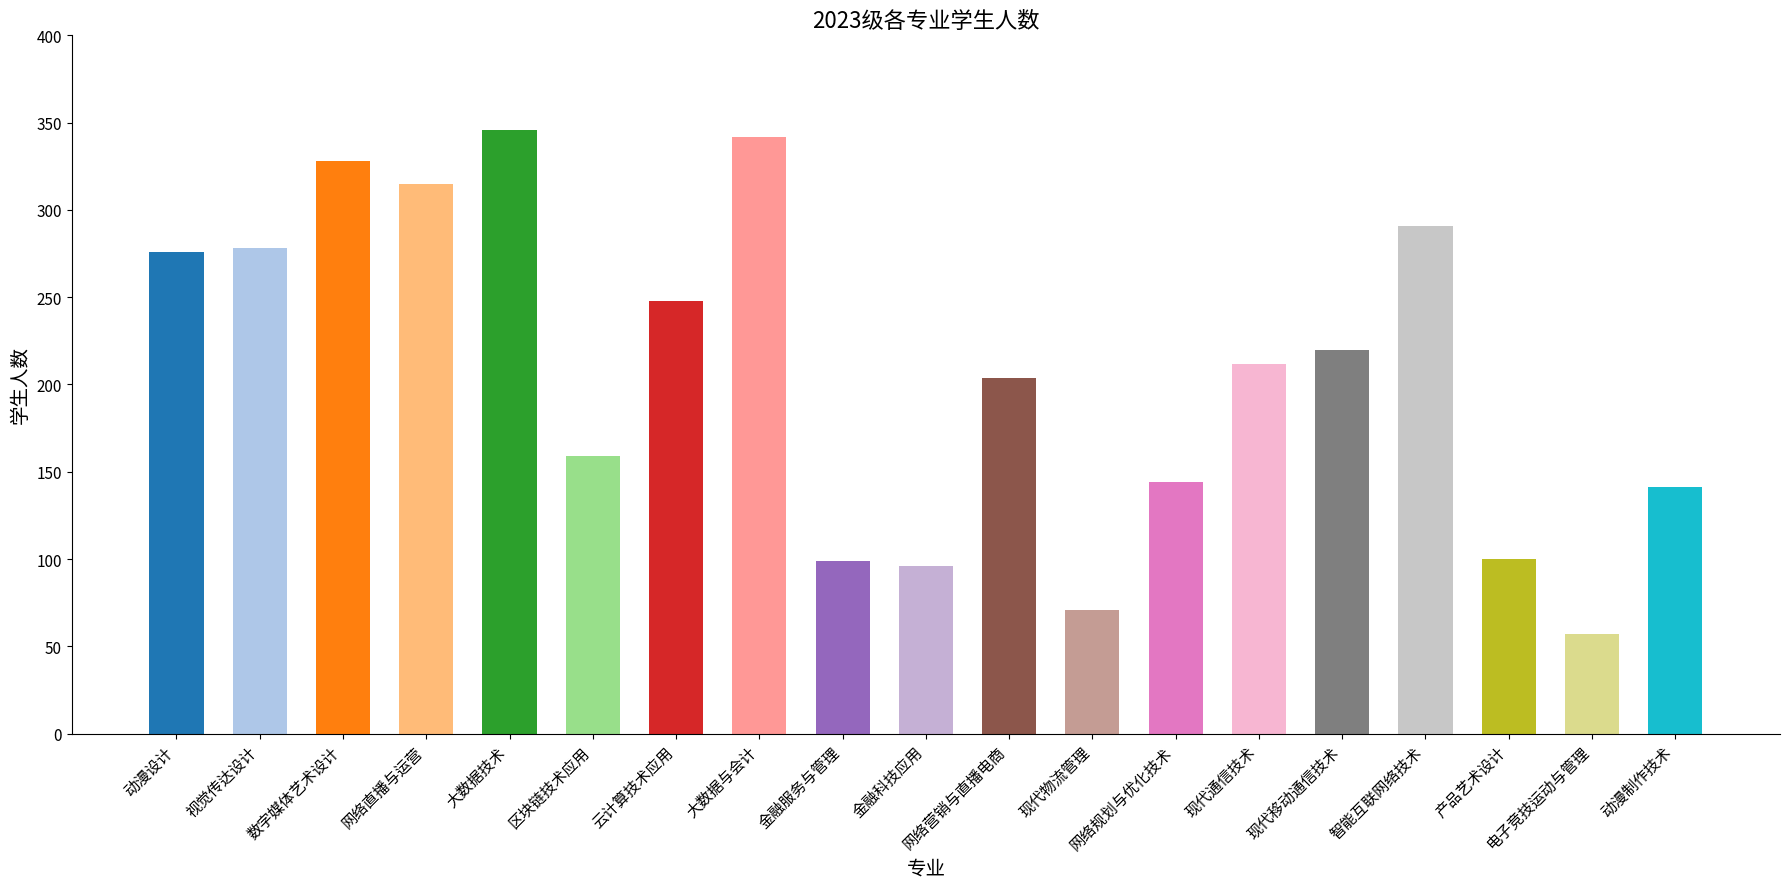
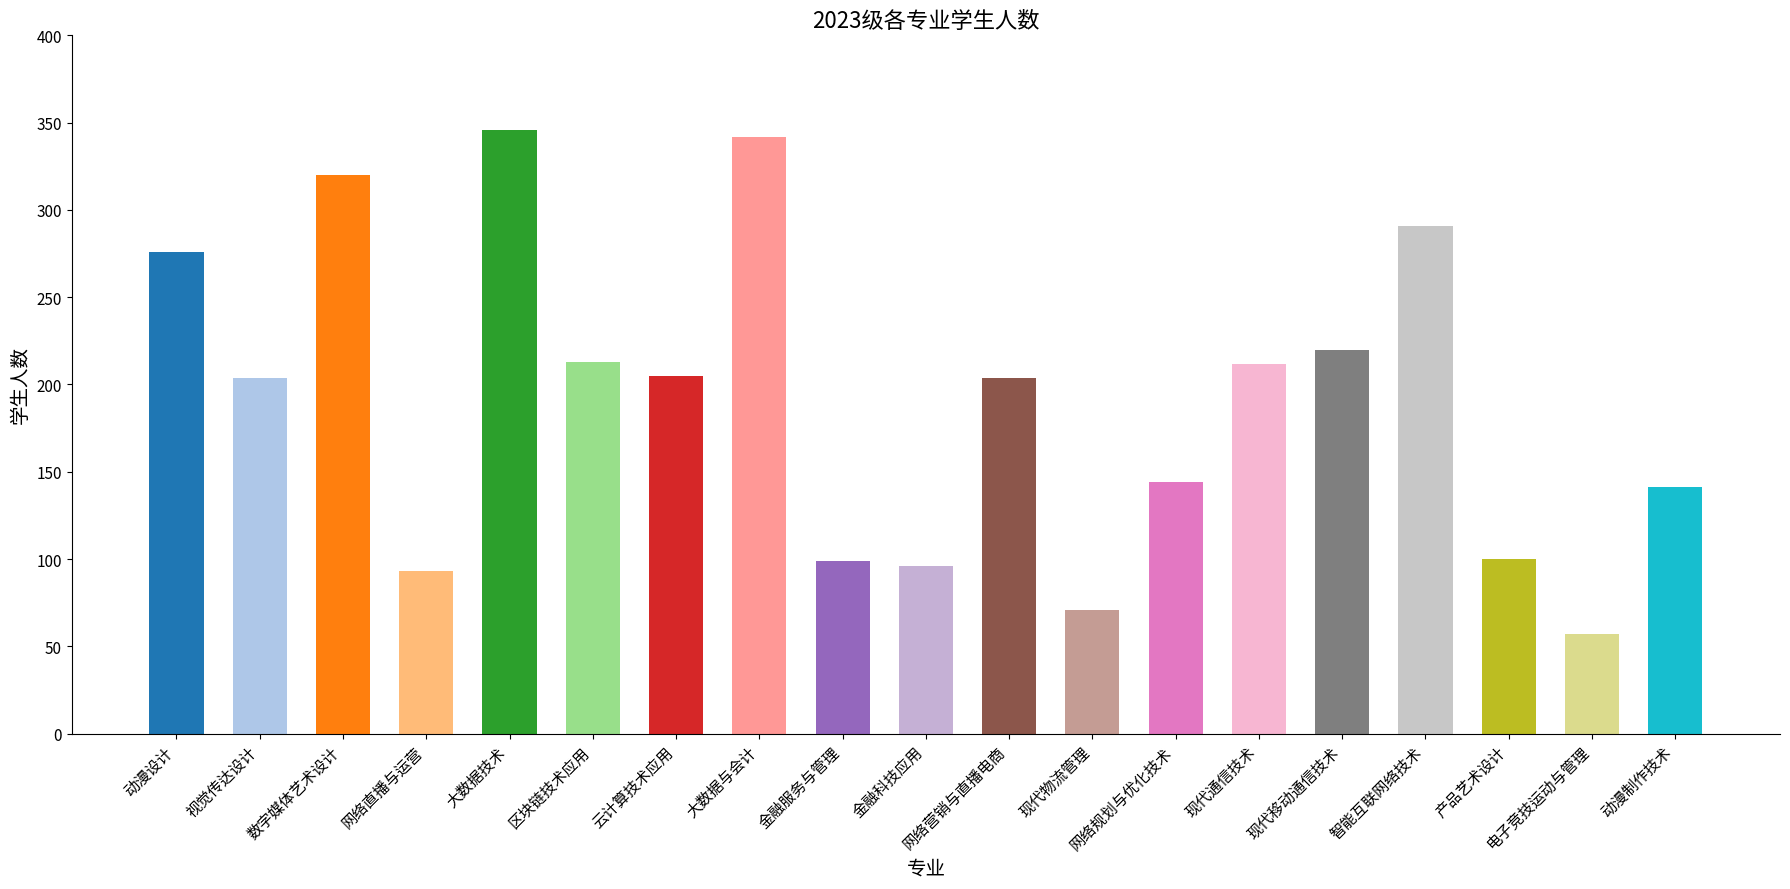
视觉传达设计: 278 -> 204
数字媒体艺术设计: 328 -> 320
网络直播与运营: 315 -> 93
区块链技术应用: 159 -> 213
云计算技术应用: 248 -> 205
